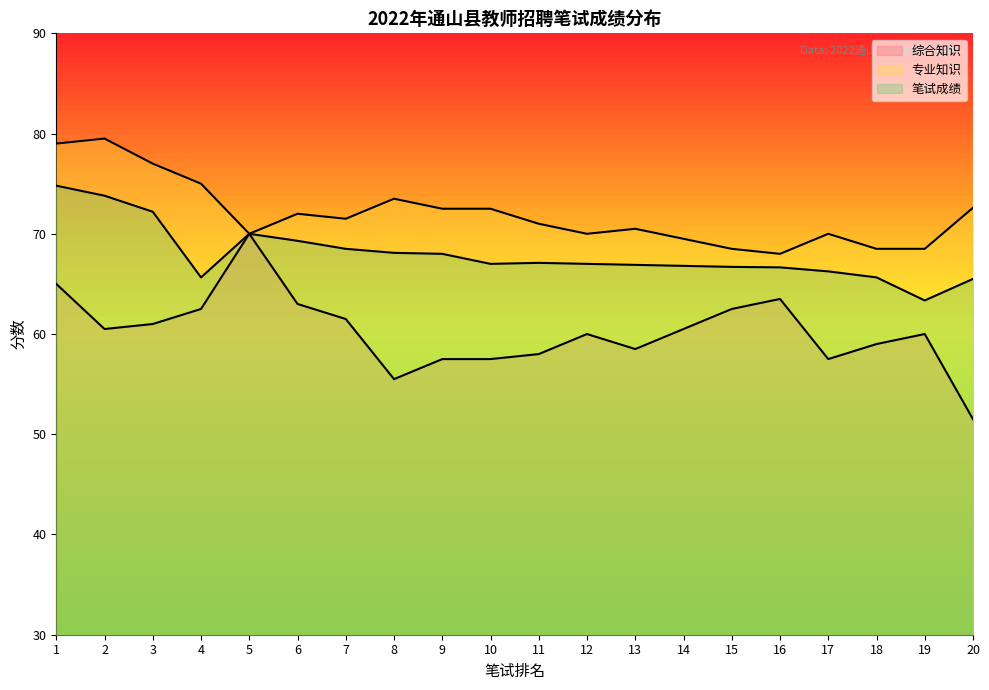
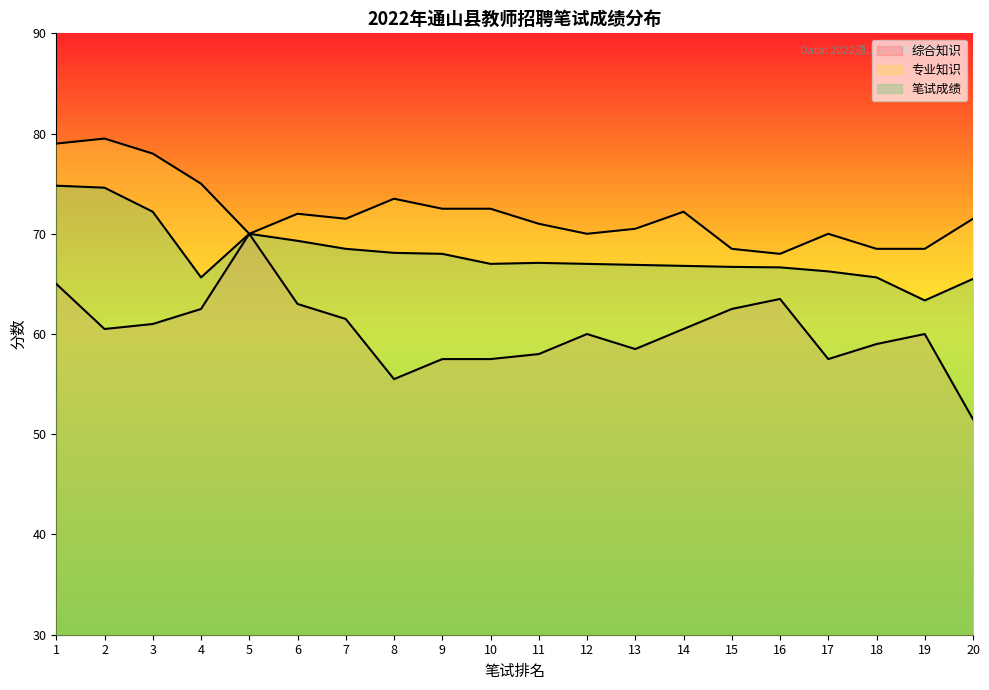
笔试成绩, 2: 73.8 -> 74.6
专业知识, 3: 77 -> 78
专业知识, 14: 69.5 -> 72.2
专业知识, 20: 72.6 -> 71.5
